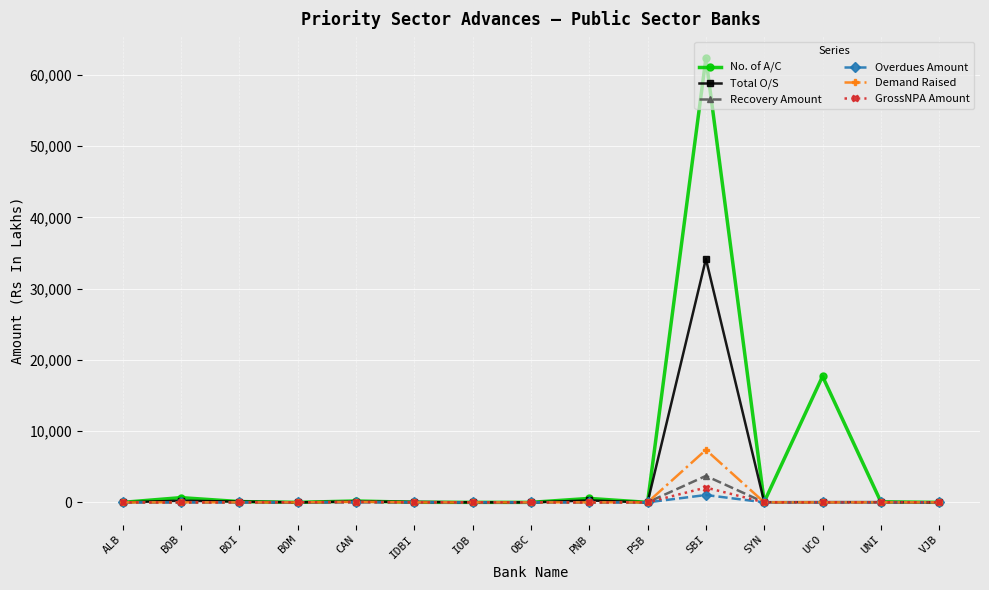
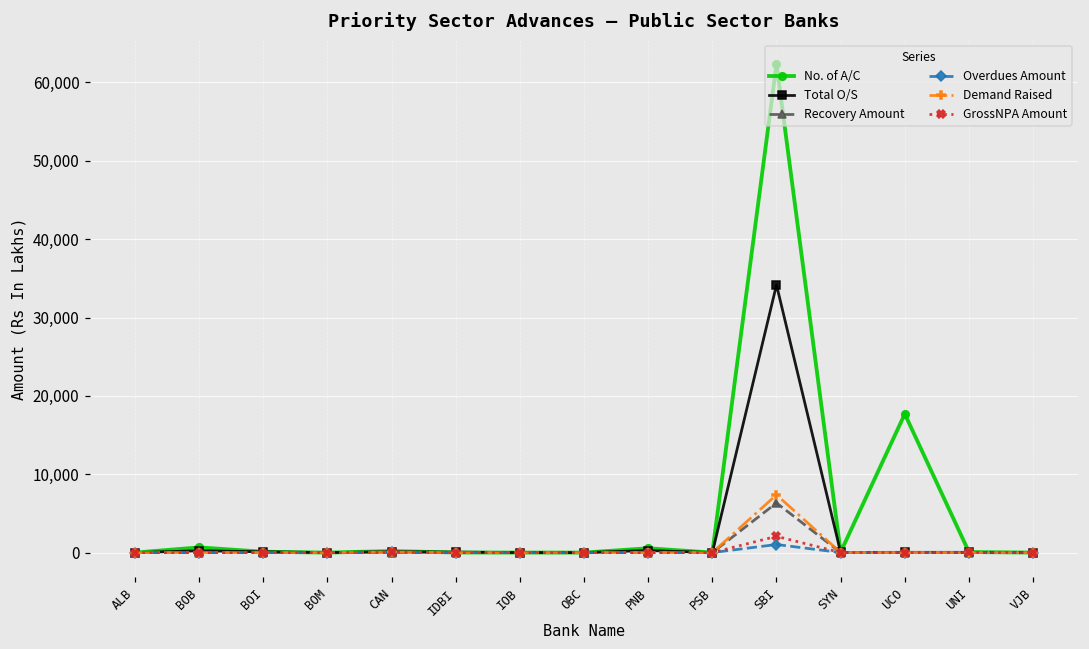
Recovery Amount, SBI: 4,000 -> 6,000
